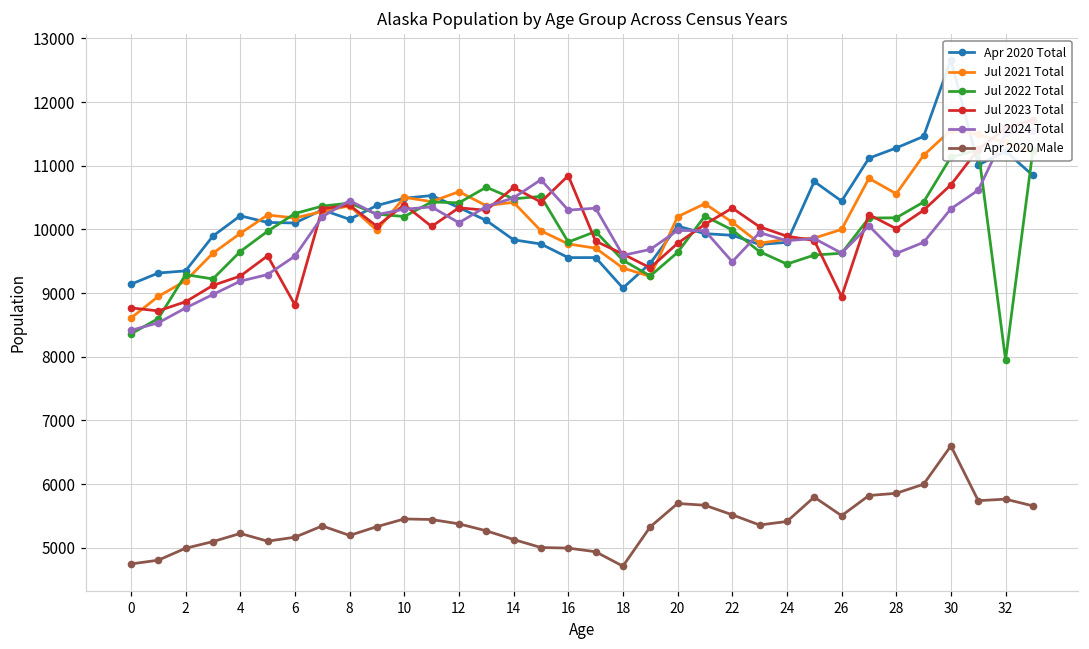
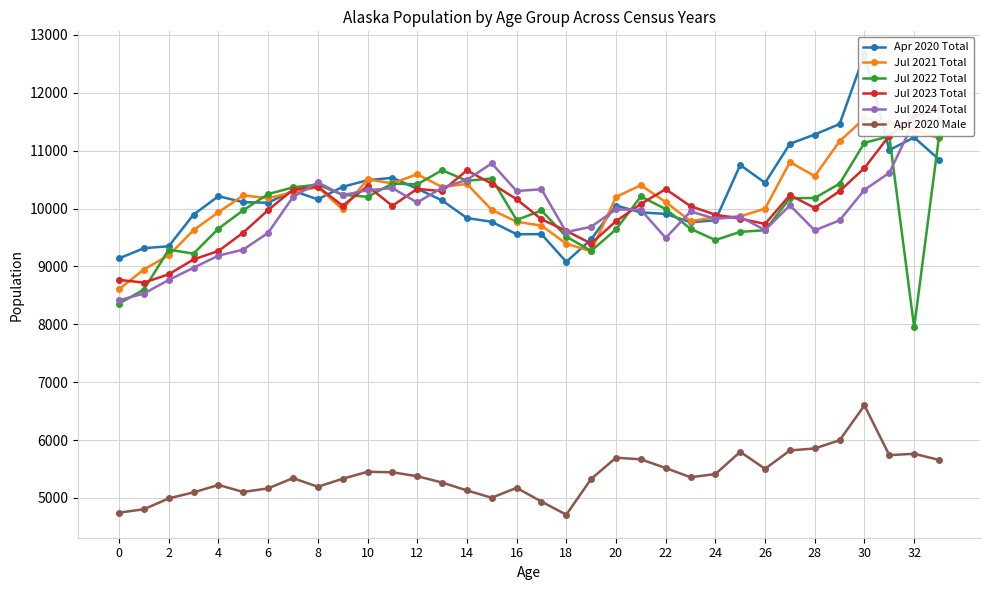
Jul 2023 Total, 6: 8800 -> 10000
Jul 2023 Total, 16: 10800 -> 10200
Apr 2020 Male, 16: 5000 -> 5200
Jul 2023 Total, 26: 8900 -> 9700
